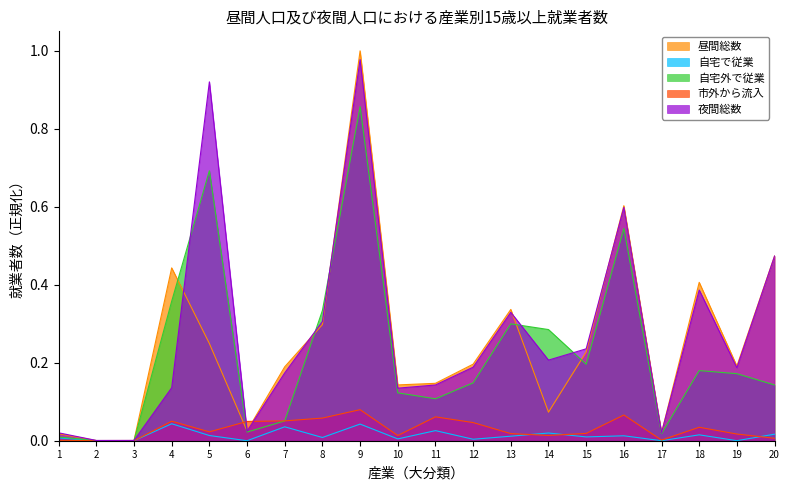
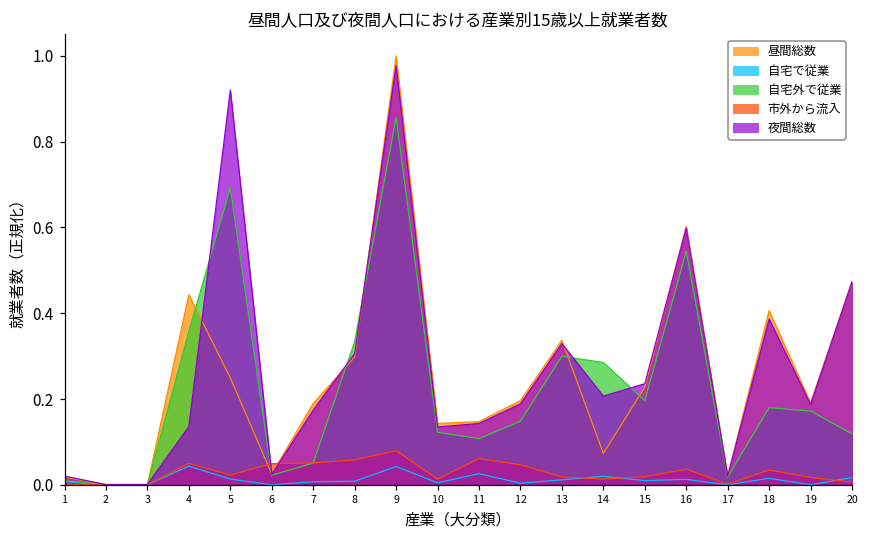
自宅で従業, 7: 0.04 -> 0.01
市外から流入, 16: 0.07 -> 0.04
自宅外で従業, 20: 0.14 -> 0.12
